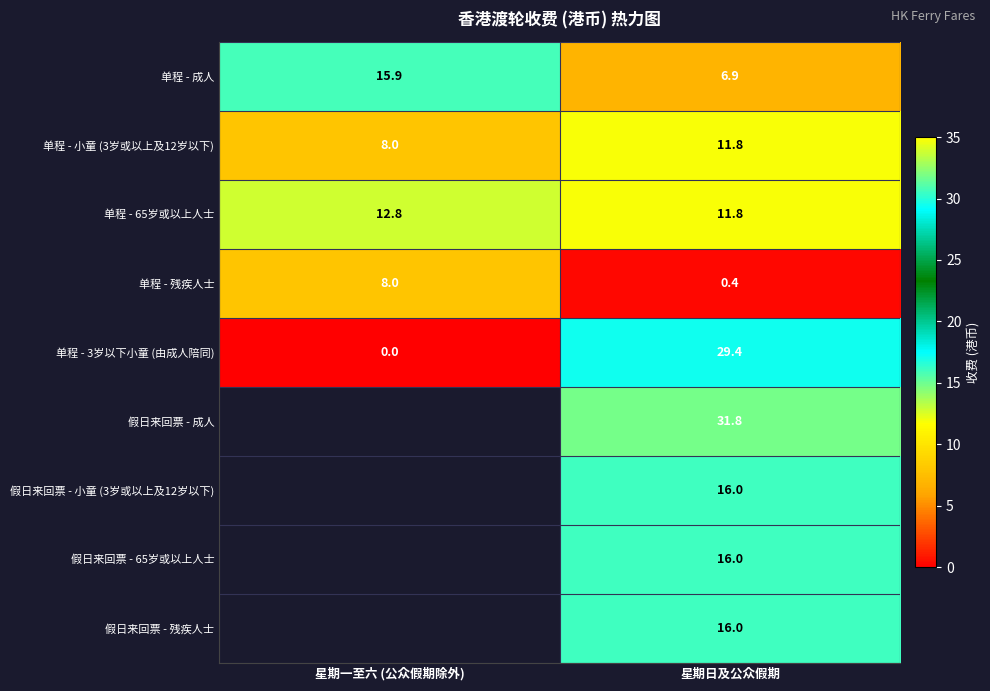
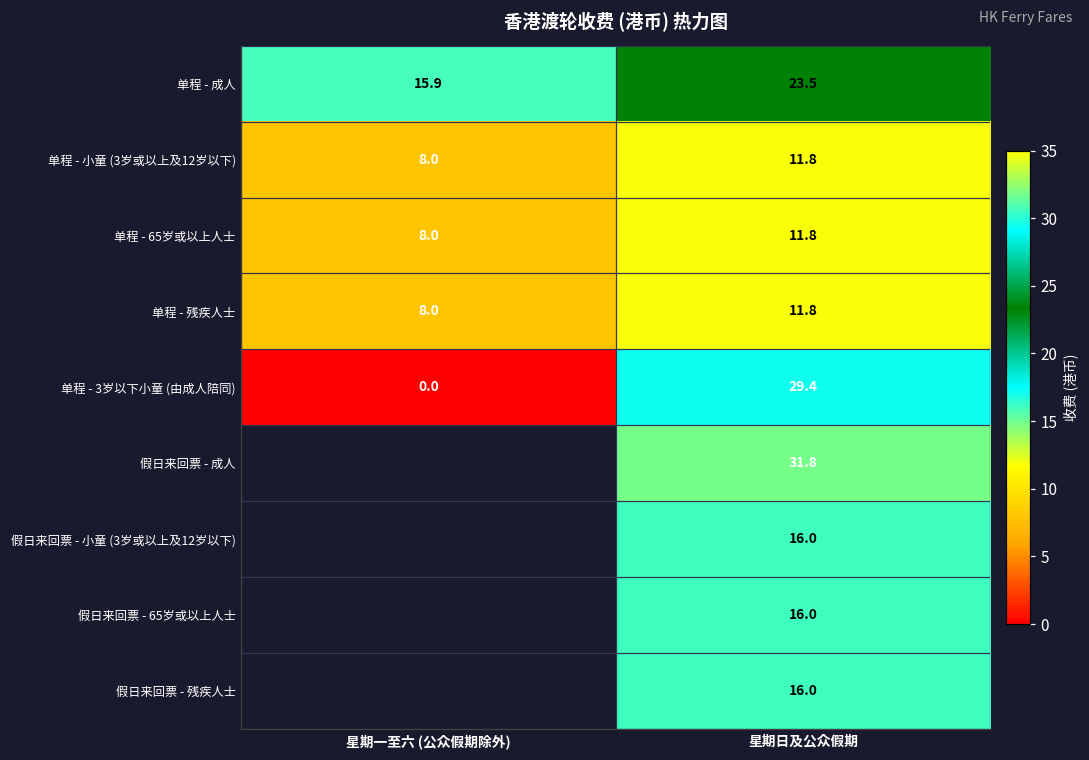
单程 - 成人, 星期日及公众假期: 6.9 -> 23.5
单程 - 65岁或以上人士, 星期一至六 (公众假期除外): 12.8 -> 8.0
单程 - 残疾人士, 星期日及公众假期: 0.4 -> 11.8
